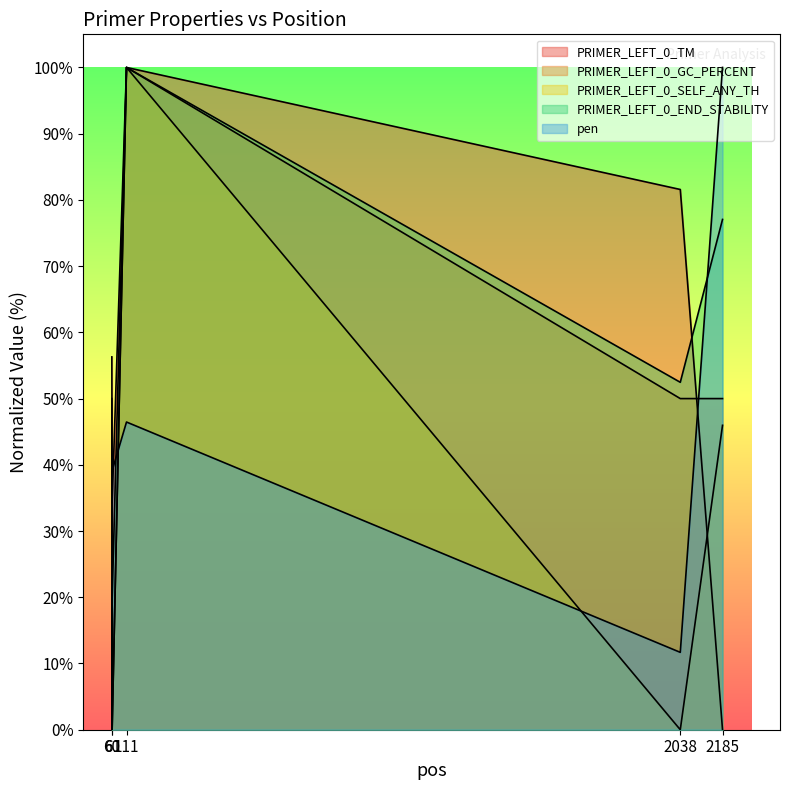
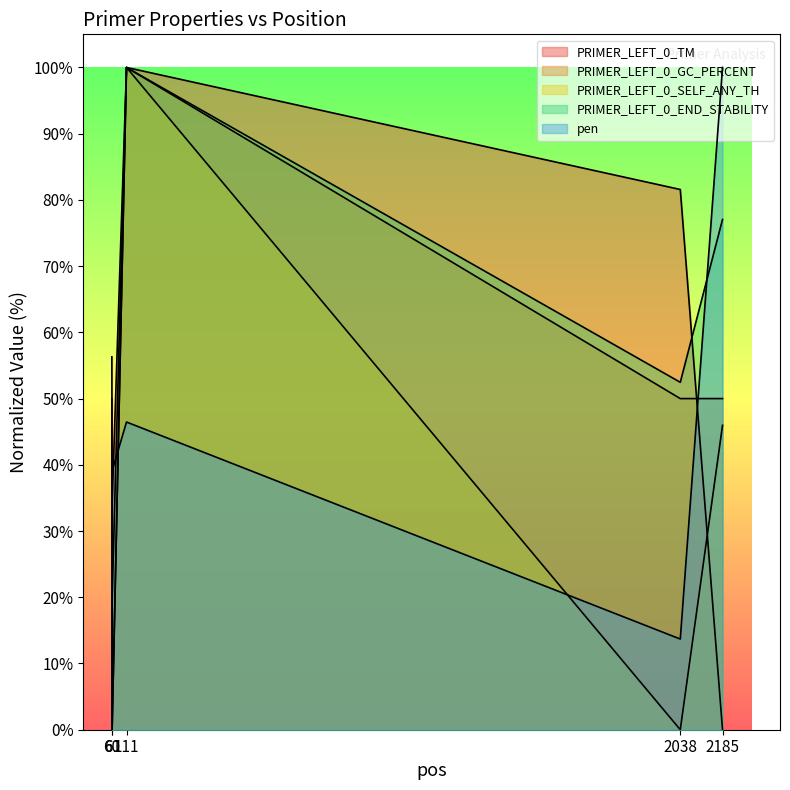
pen, 2038: 12% -> 14%
